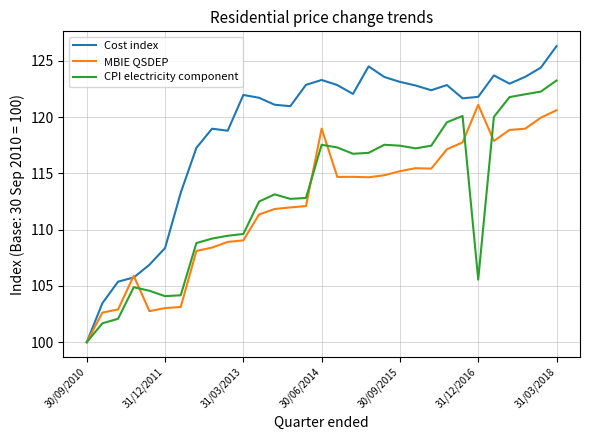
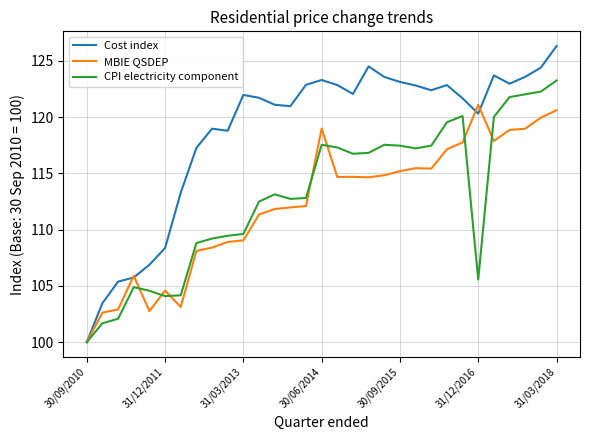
MBIE QSDEP, 31/12/2011: 103.0 -> 104.6
Cost index, 31/12/2016: 121.8 -> 120.3
